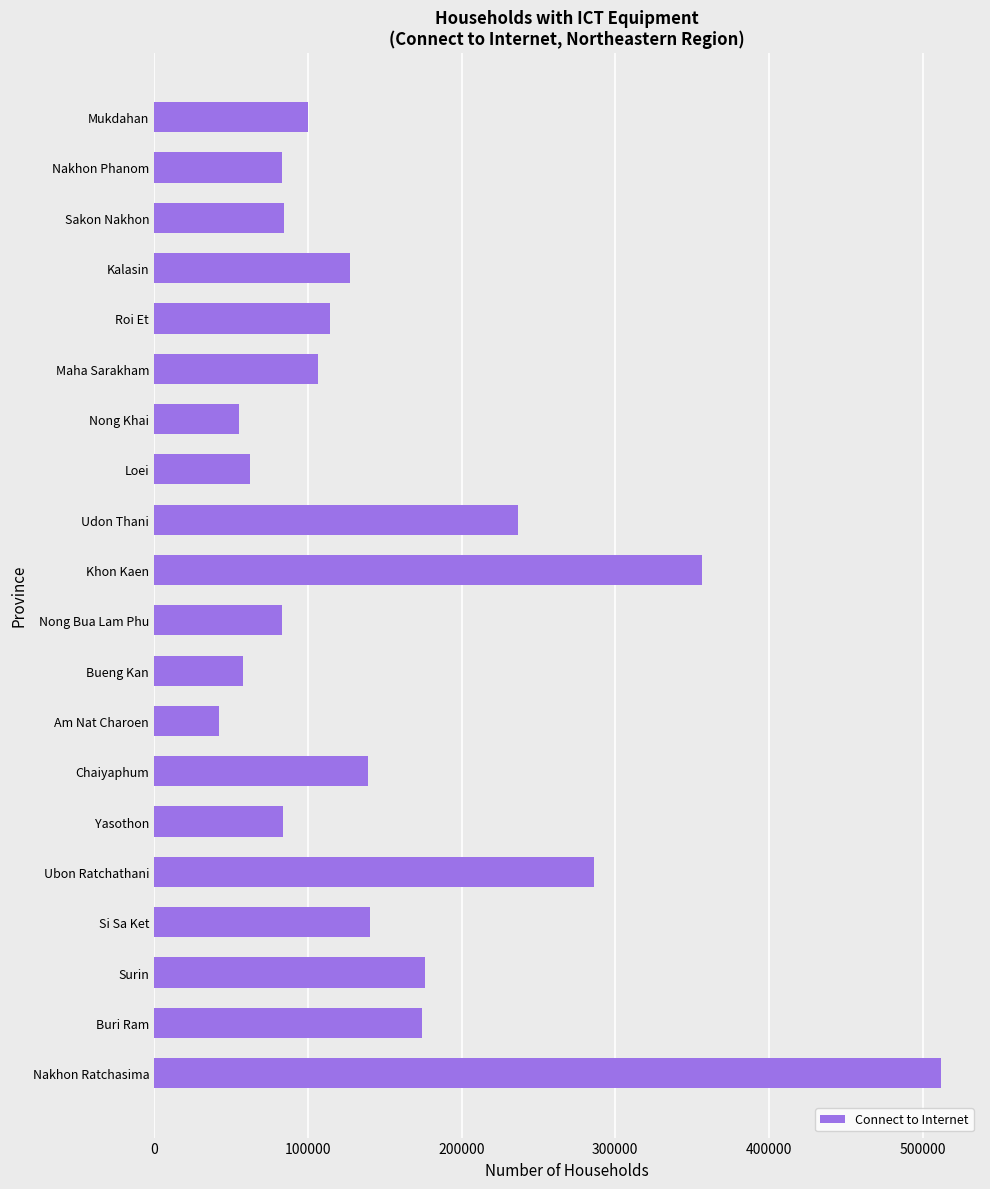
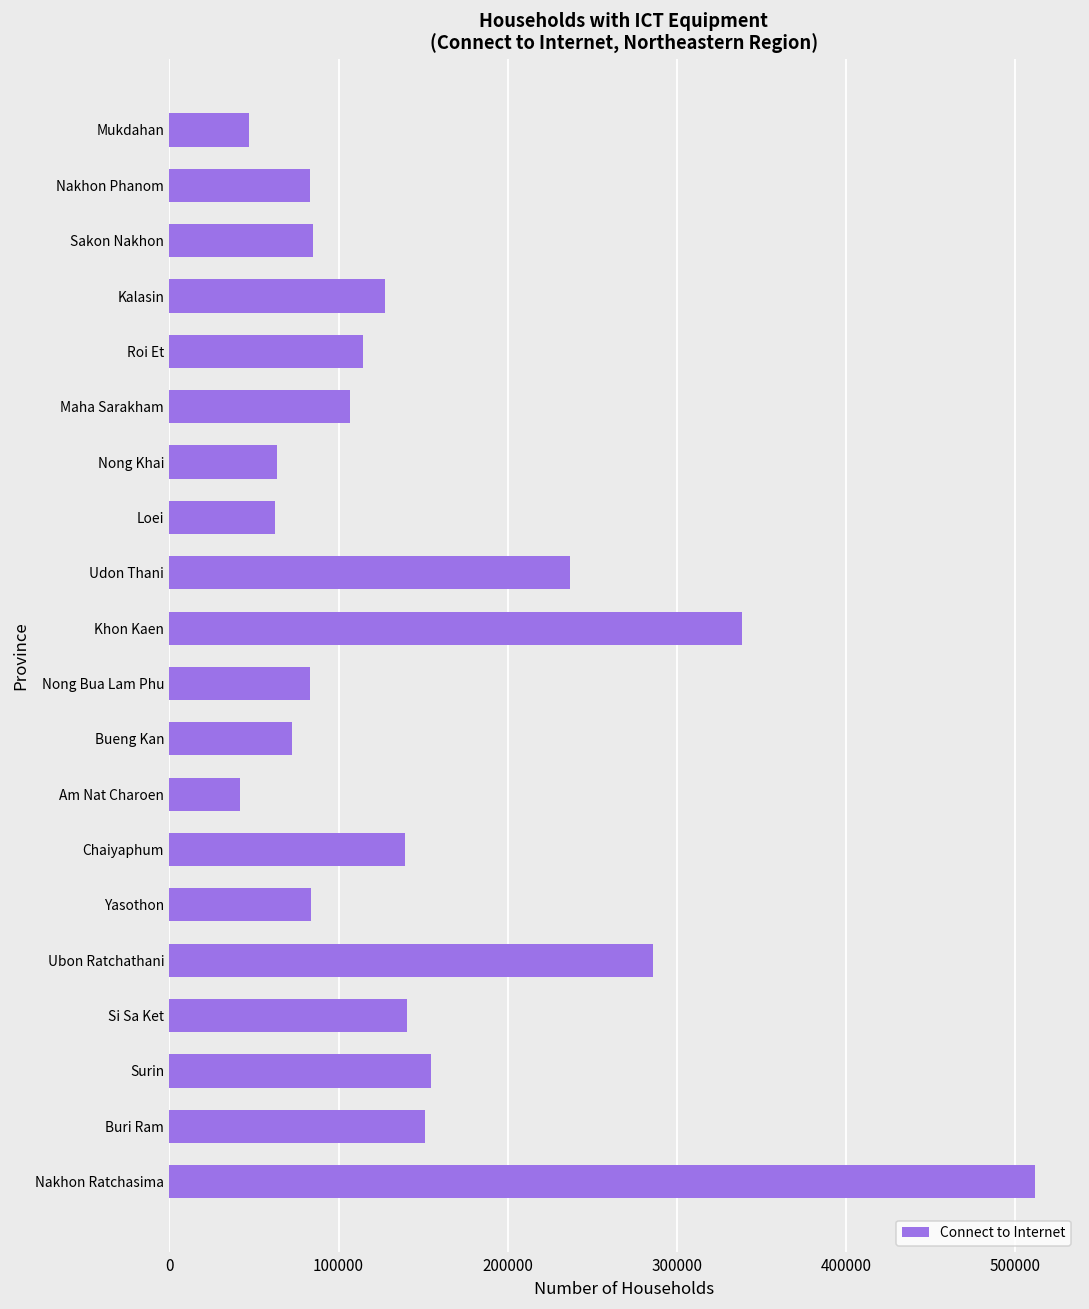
Mukdahan: 100000 -> 47000
Nong Khai: 55000 -> 64000
Khon Kaen: 356000 -> 338000
Bueng Kan: 58000 -> 72000
Surin: 176000 -> 155000
Buri Ram: 174000 -> 151000
